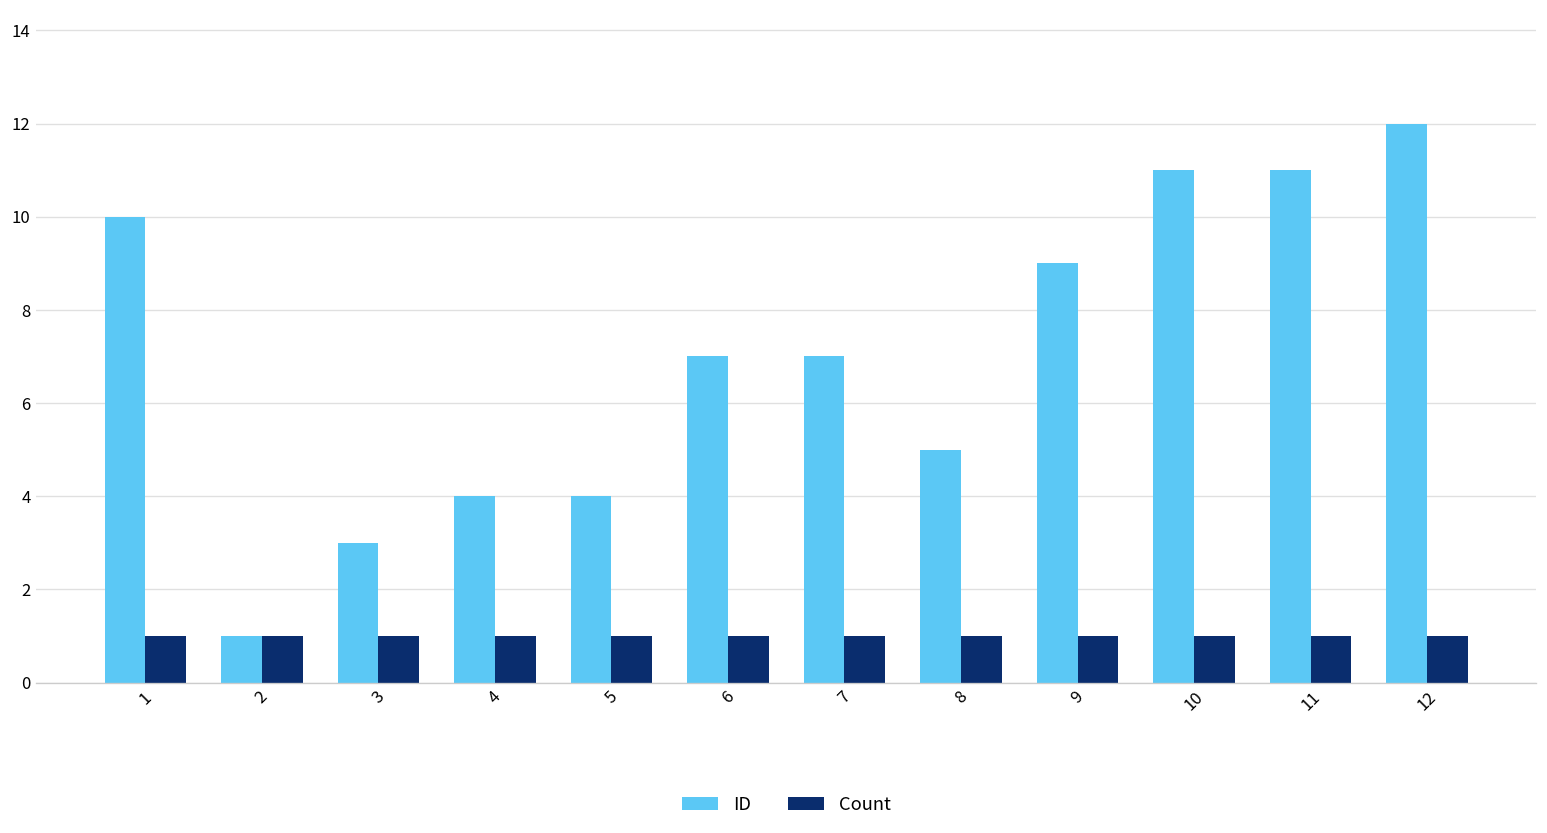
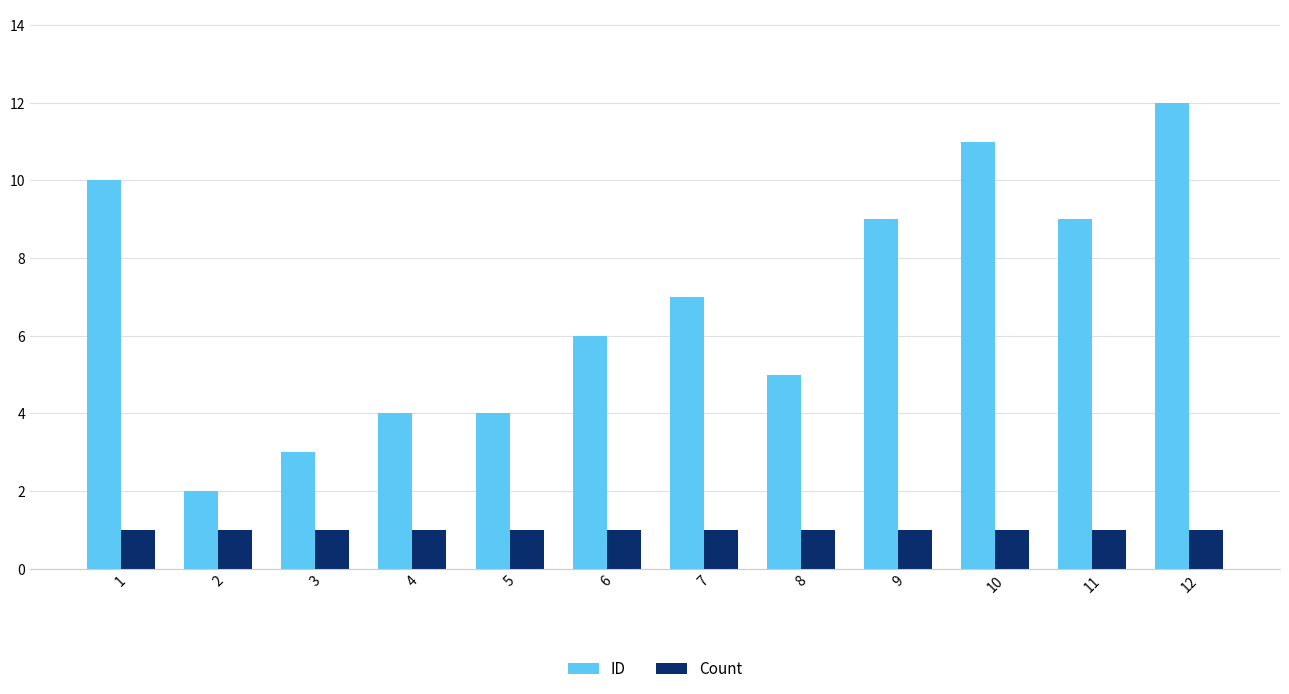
ID, 2: 1 -> 2
ID, 6: 7 -> 6
ID, 11: 11 -> 9
